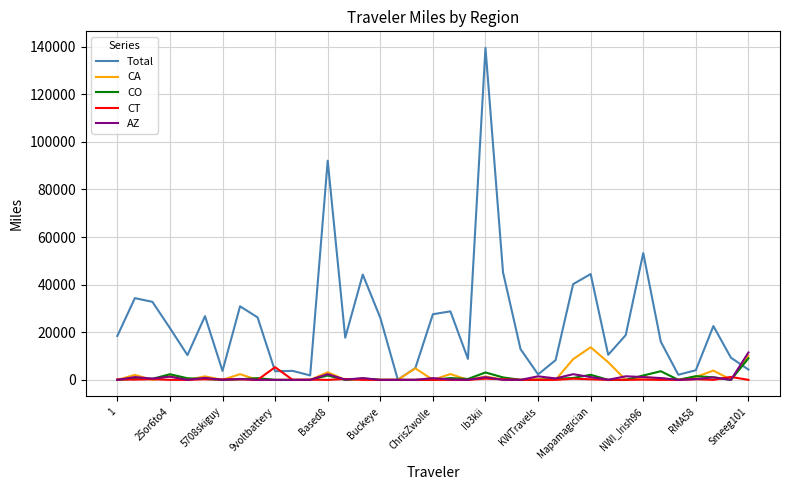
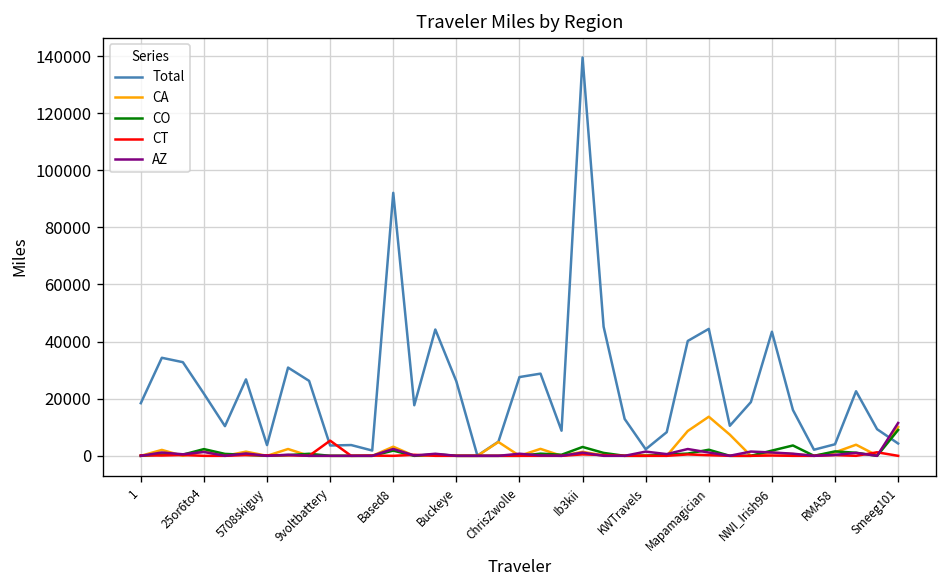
Total, NWI_Irish96: 53000 -> 43000
